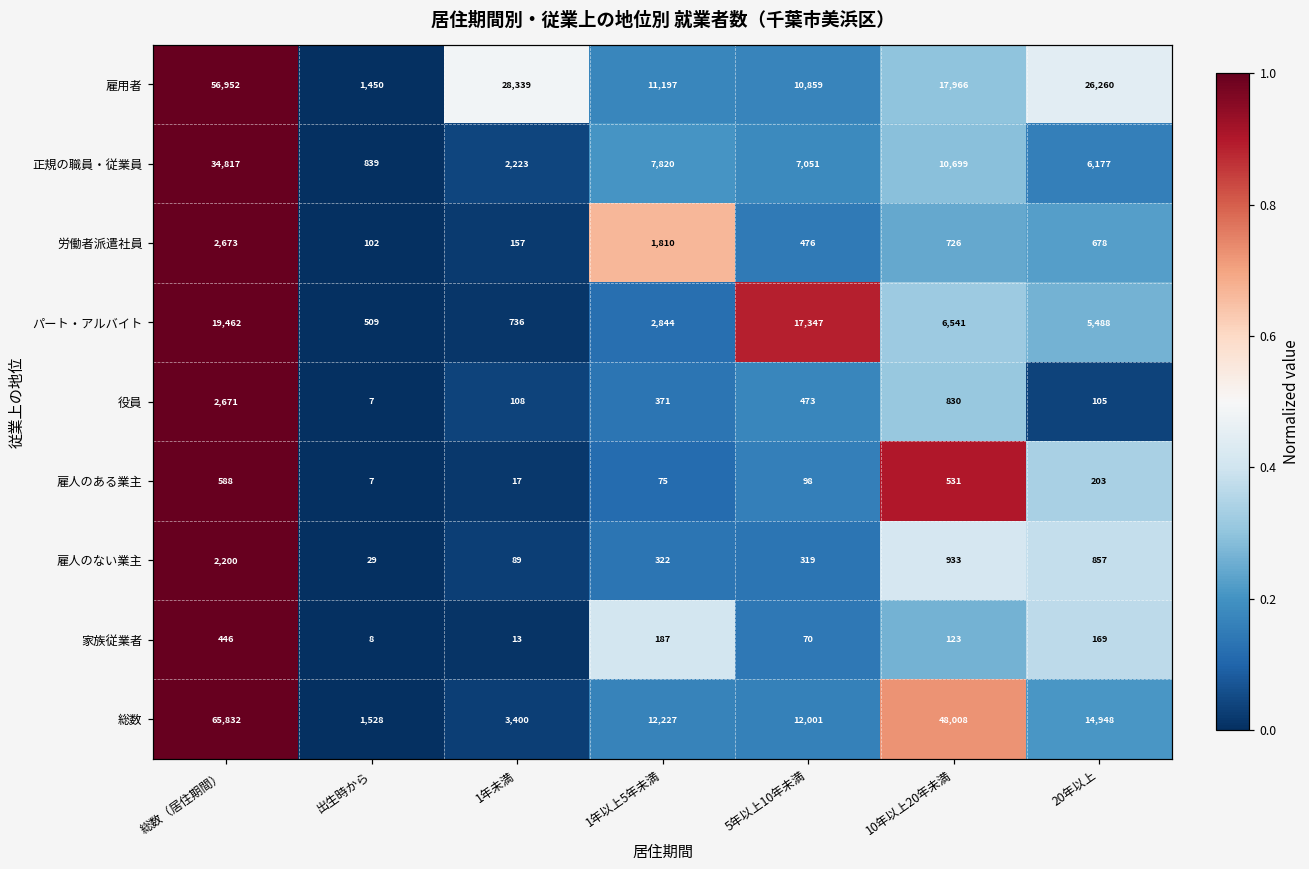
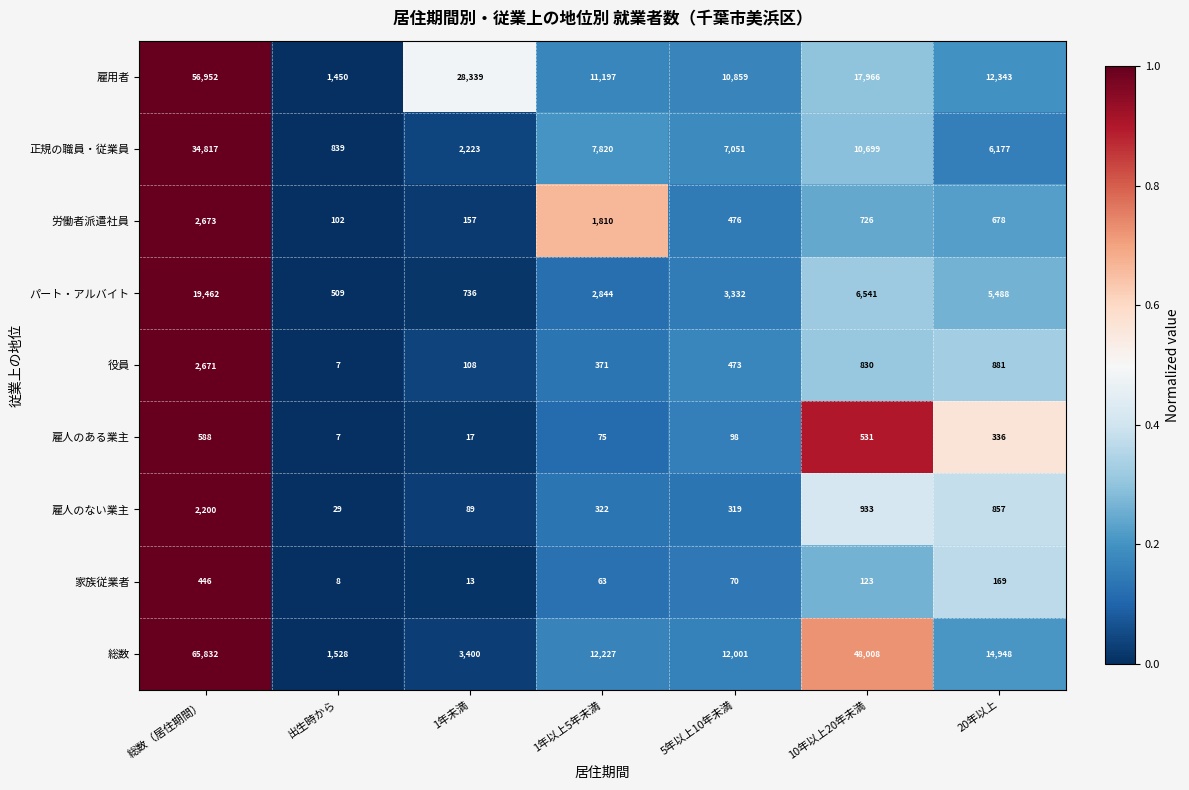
雇用者, 20年以上: 26,260 -> 12,343
パート・アルバイト, 5年以上10年未満: 17,347 -> 3,332
役員, 20年以上: 105 -> 881
雇人のある業主, 20年以上: 203 -> 336
家族従業者, 1年以上5年未満: 187 -> 63
